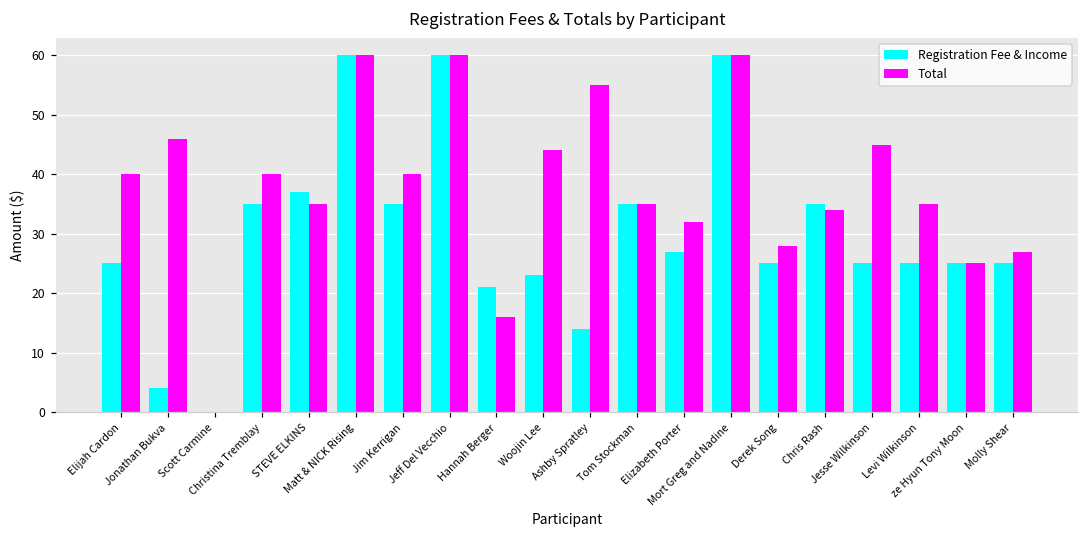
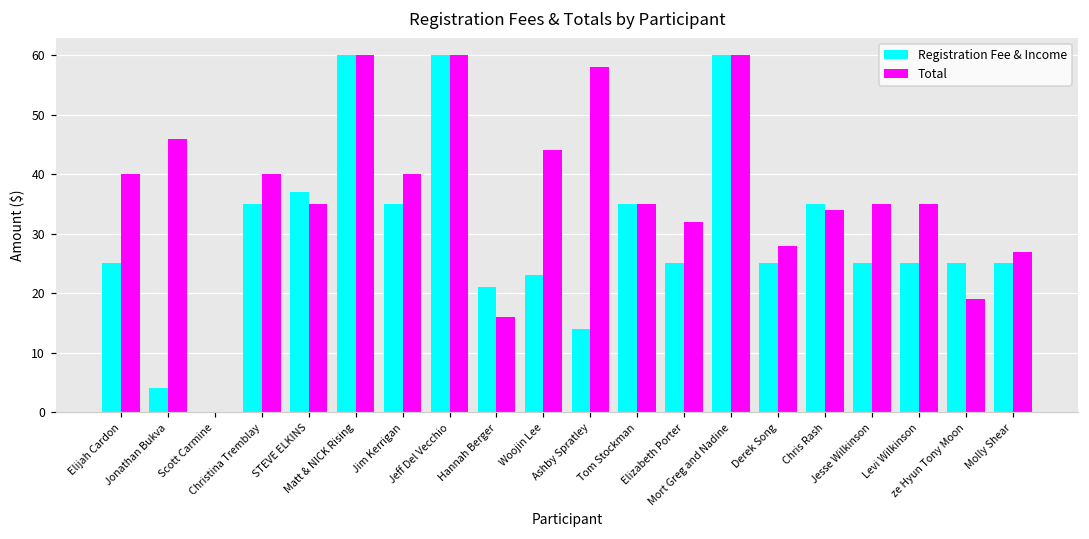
Total, Ashby Spratley: 55 -> 58
Registration Fee & Income, Elizabeth Porter: 27 -> 25
Total, Jesse Wilkinson: 45 -> 35
Total, ze Hyun Tony Moon: 25 -> 19
